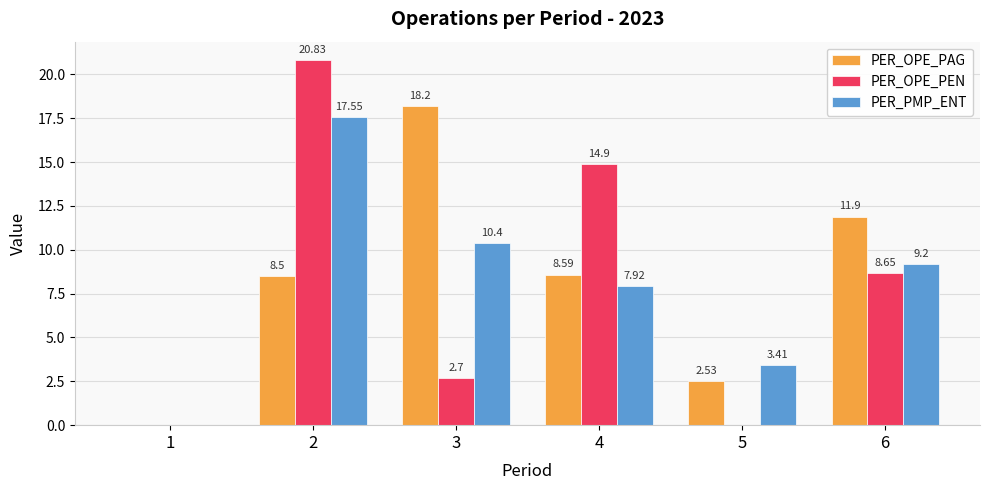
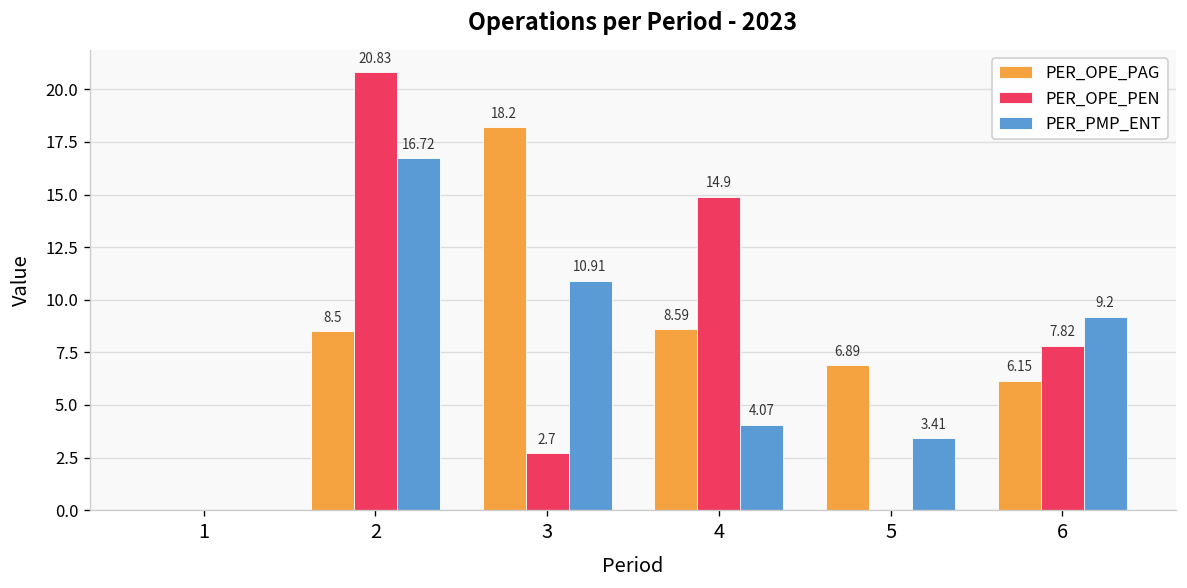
PER_PMP_ENT, 2: 17.55 -> 16.72
PER_PMP_ENT, 3: 10.4 -> 10.91
PER_PMP_ENT, 4: 7.92 -> 4.07
PER_OPE_PAG, 5: 2.53 -> 6.89
PER_OPE_PAG, 6: 11.9 -> 6.15
PER_OPE_PEN, 6: 8.65 -> 7.82
